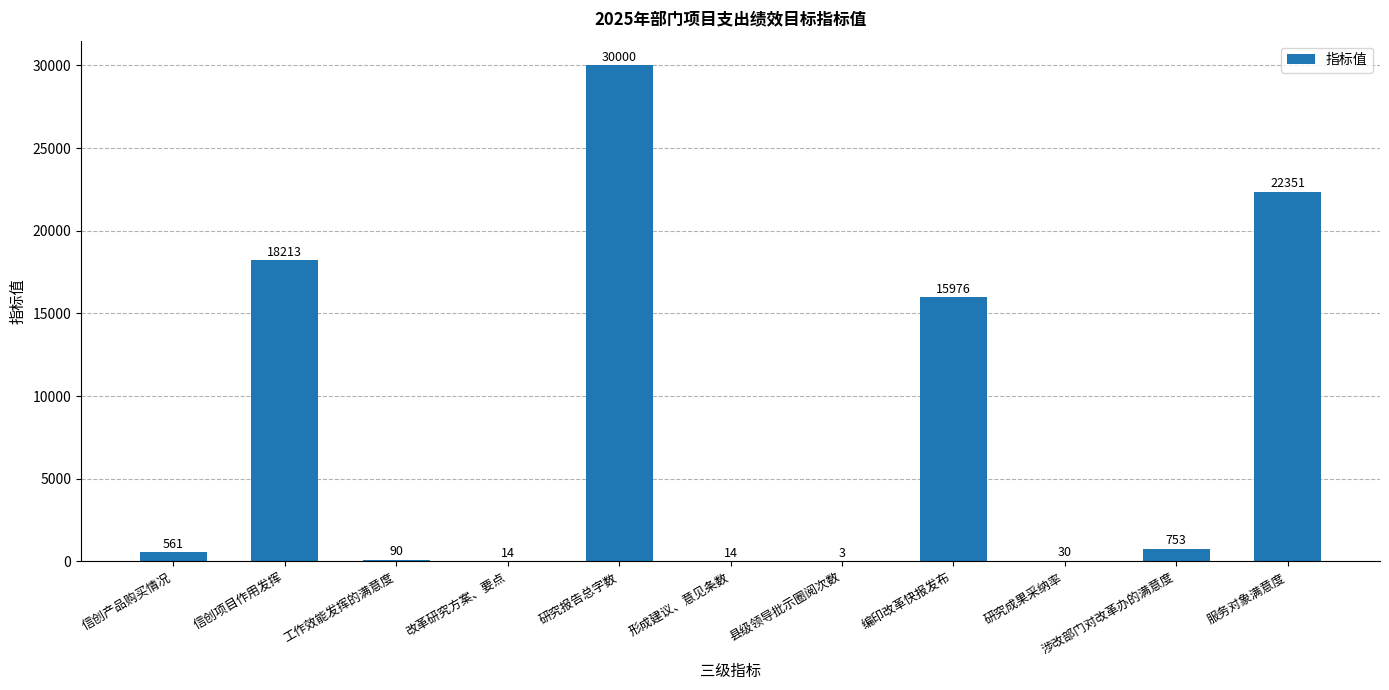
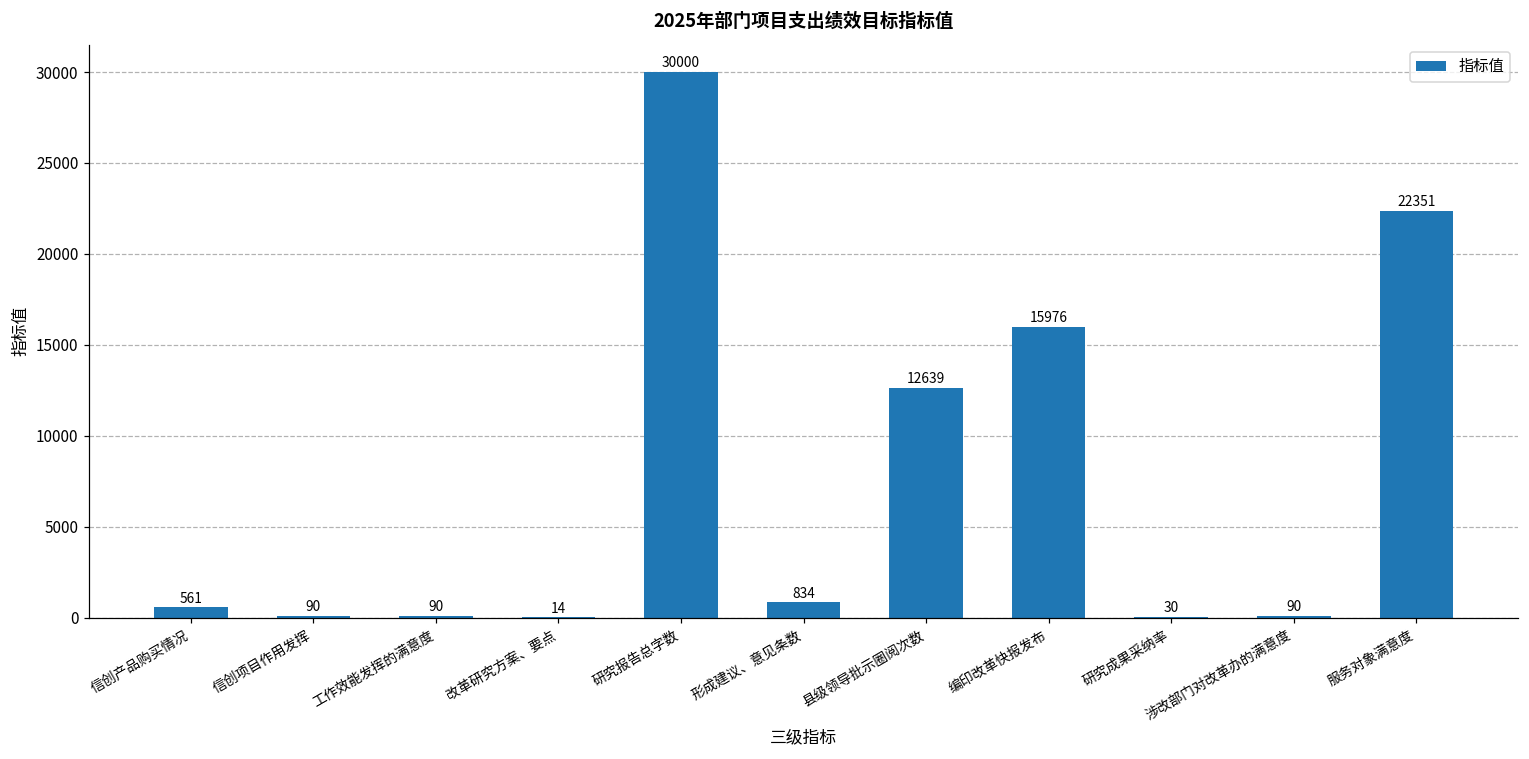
信创项目作用发挥: 18213 -> 90
形成建议、意见条数: 14 -> 834
县级领导批示圈阅次数: 3 -> 12639
涉改部门对改革办的满意度: 753 -> 90
